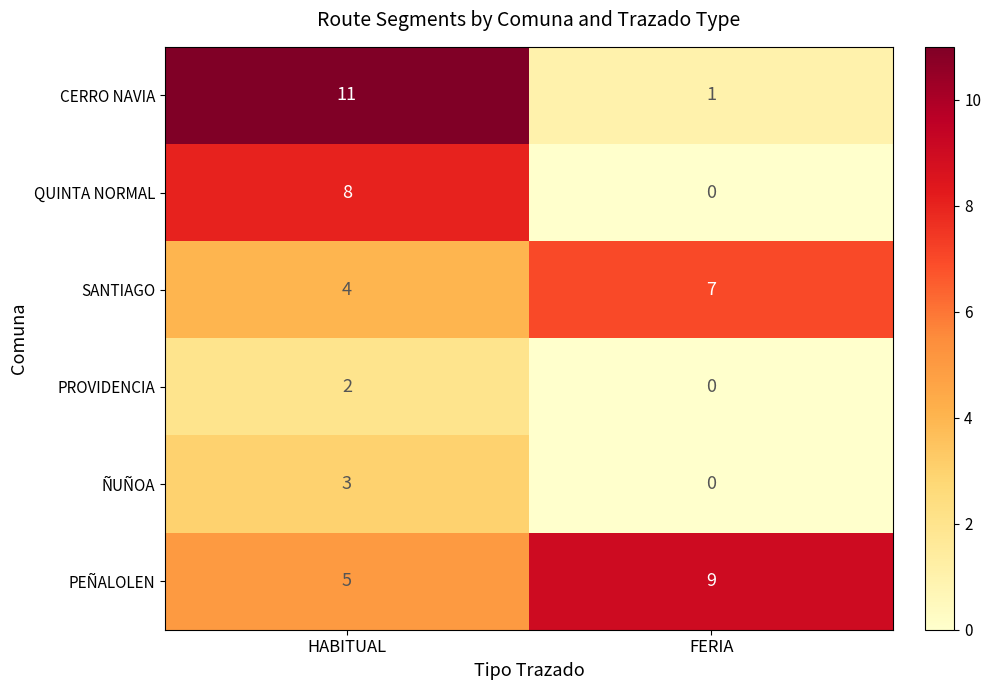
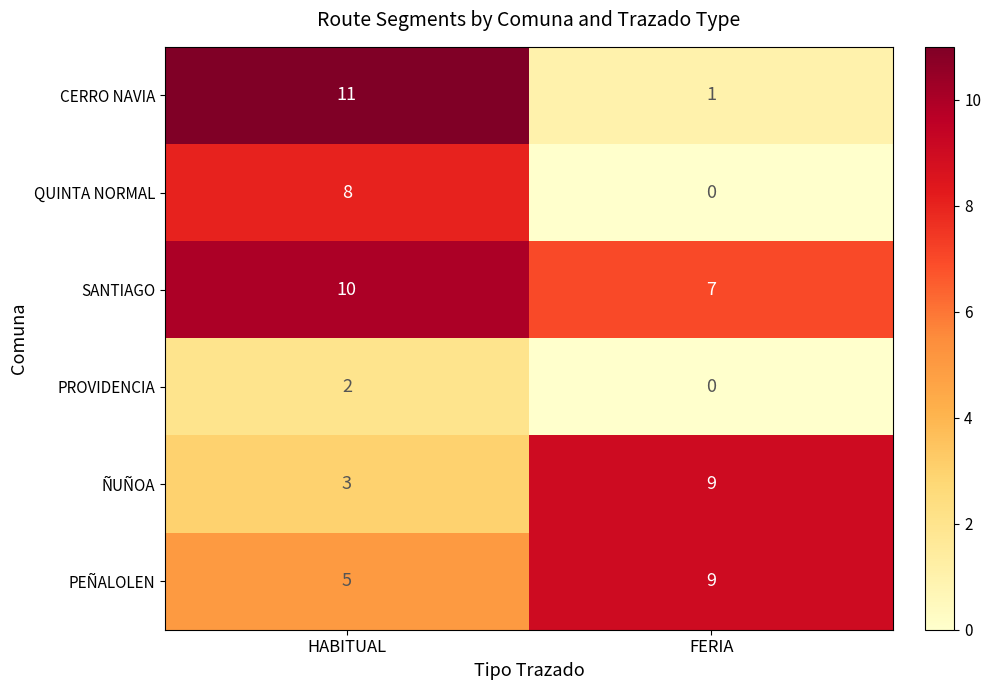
SANTIAGO, HABITUAL: 4 -> 10
ÑUÑOA, FERIA: 0 -> 9
